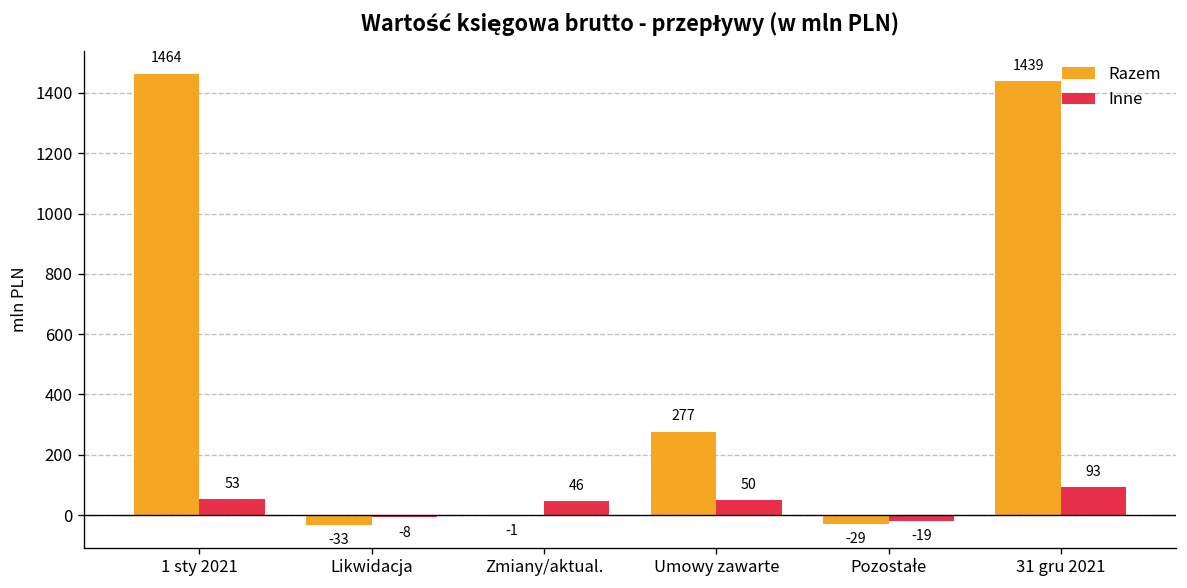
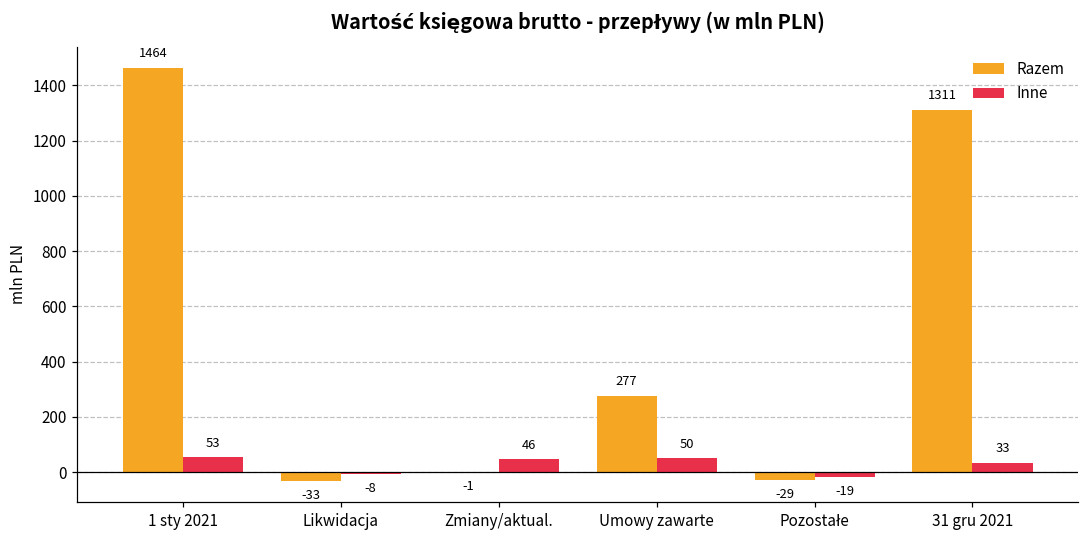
Razem, 31 gru 2021: 1439 -> 1311
Inne, 31 gru 2021: 93 -> 33
